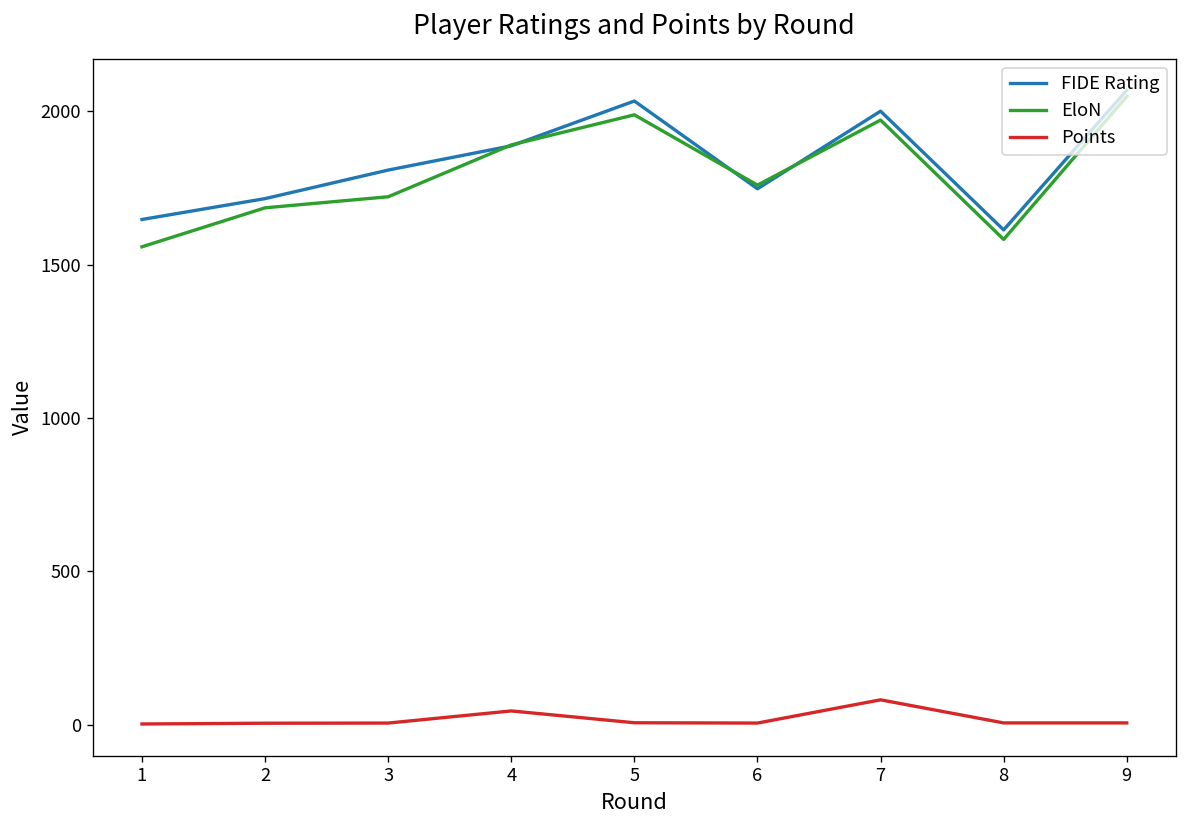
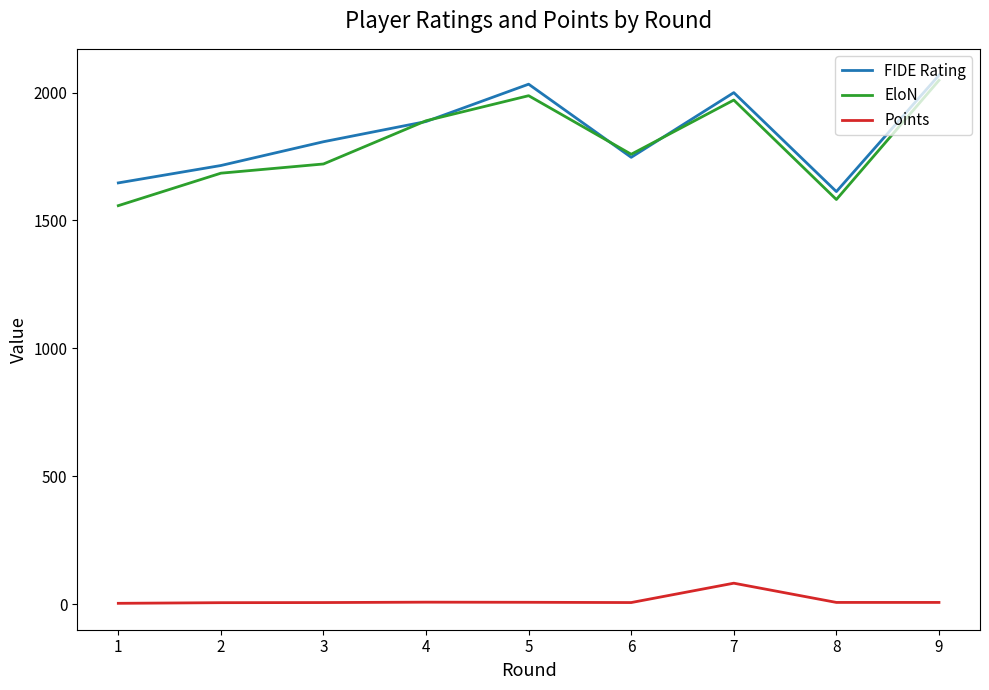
Points, 4: 50 -> 10
